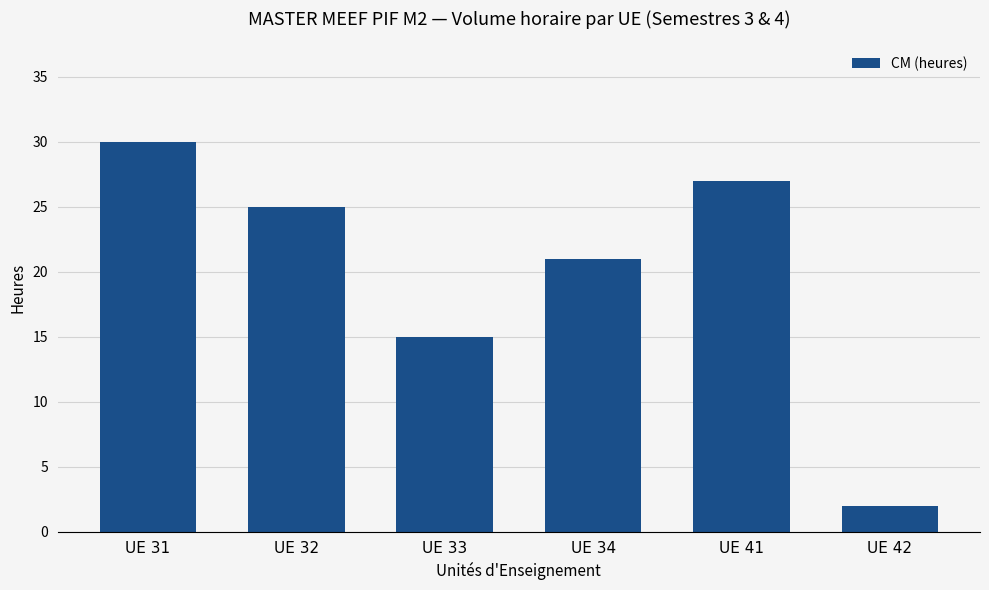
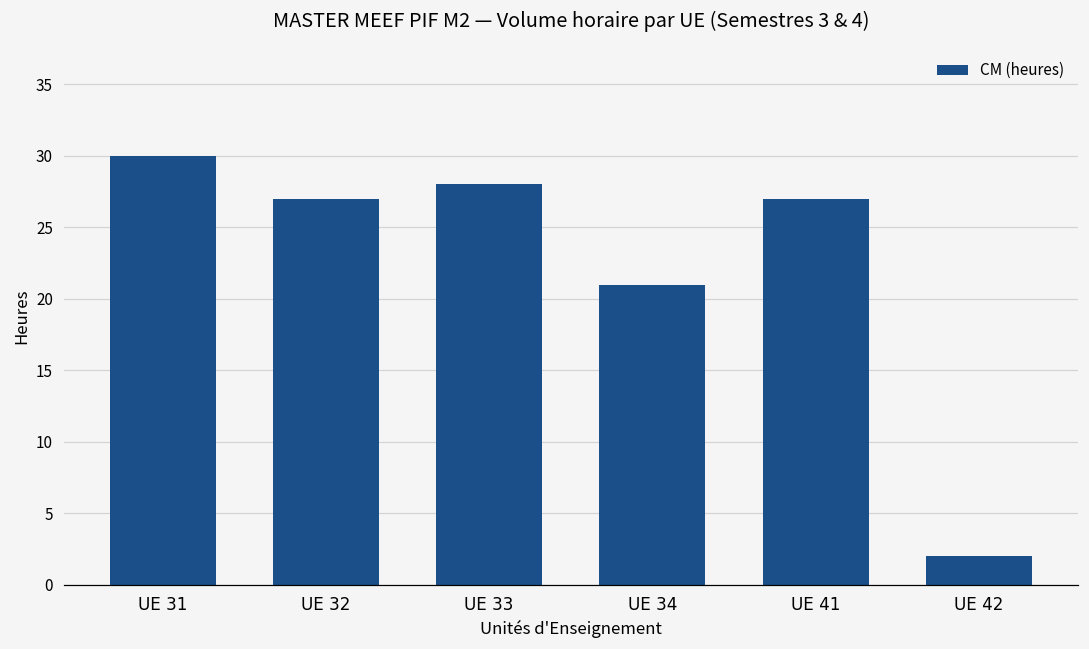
UE 32: 25 -> 27
UE 33: 15 -> 28
